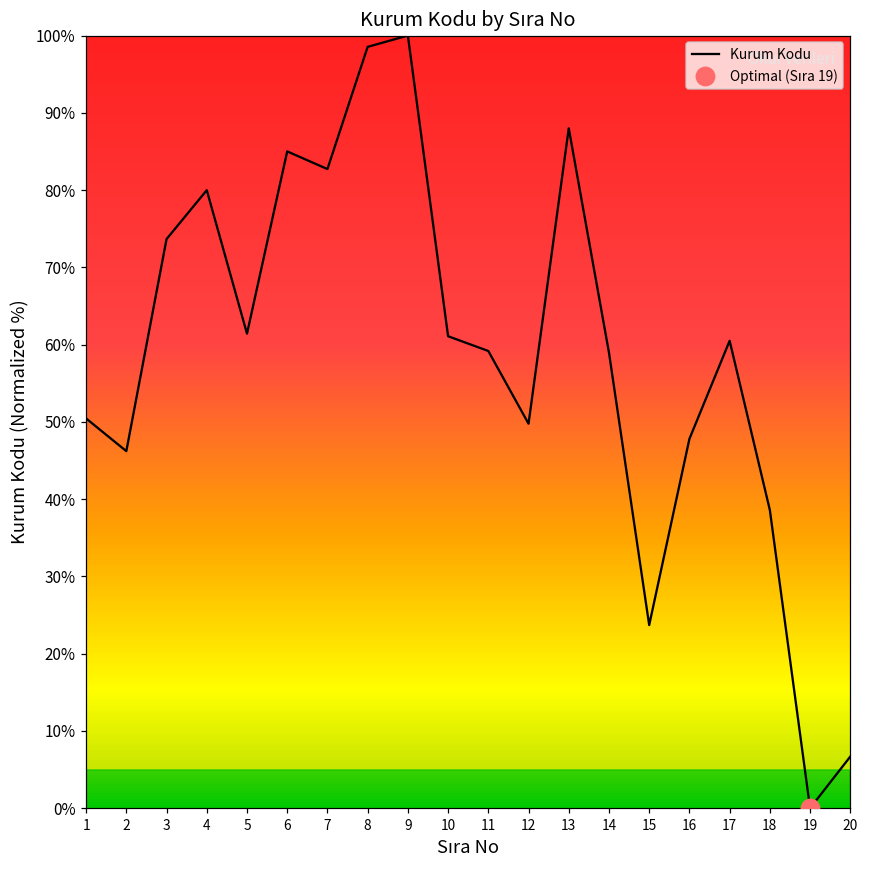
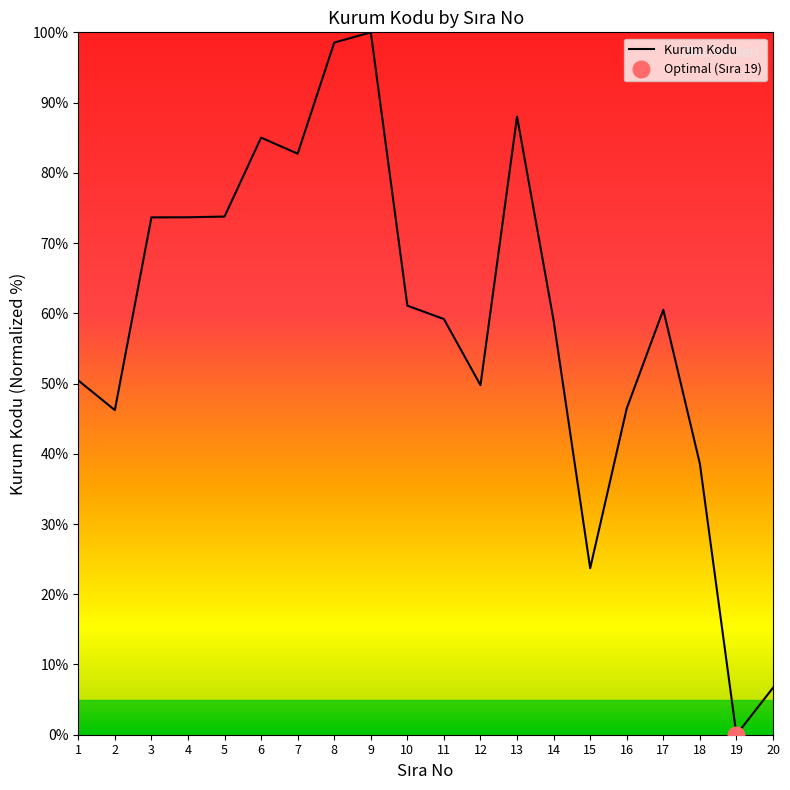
Kurum Kodu, 4: 80% -> 74%
Kurum Kodu, 5: 61% -> 74%
Kurum Kodu, 16: 48% -> 46%
